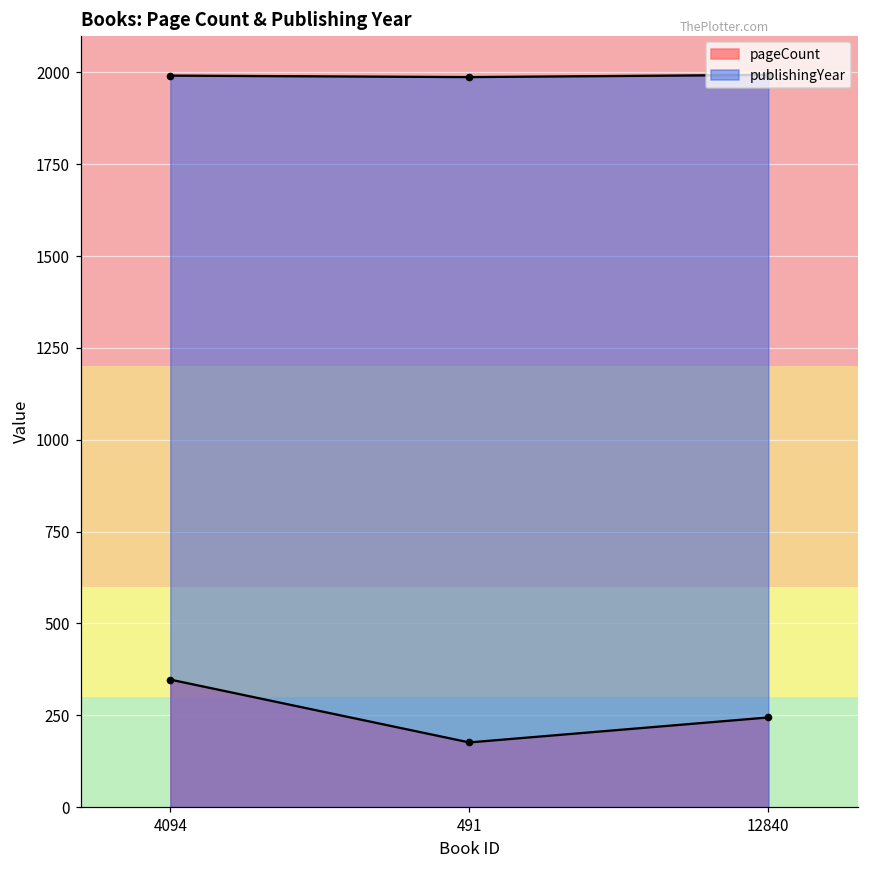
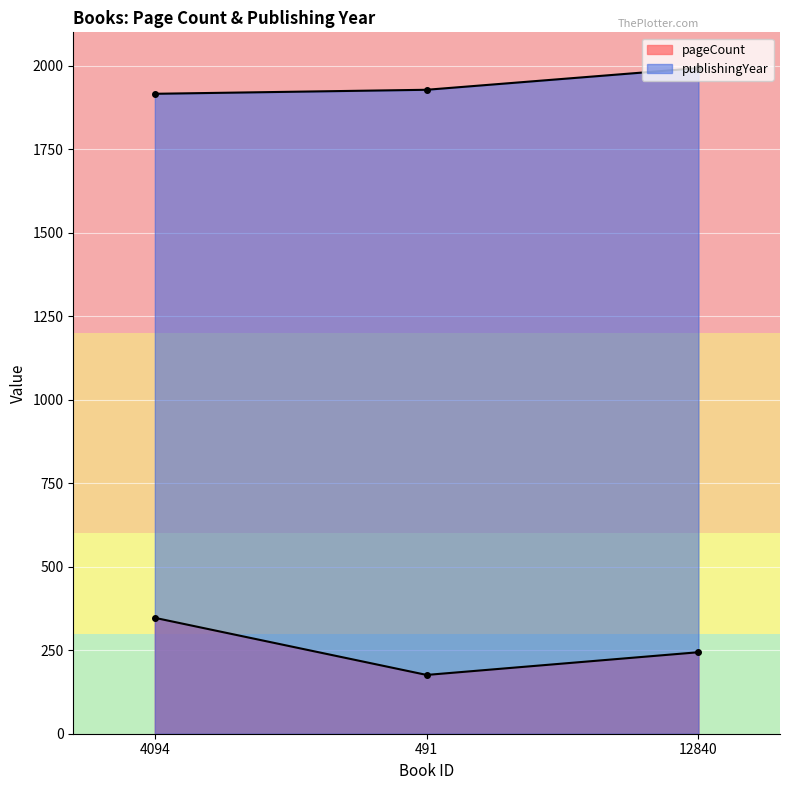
publishingYear, 4094: 1990 -> 1920
publishingYear, 491: 1990 -> 1930
